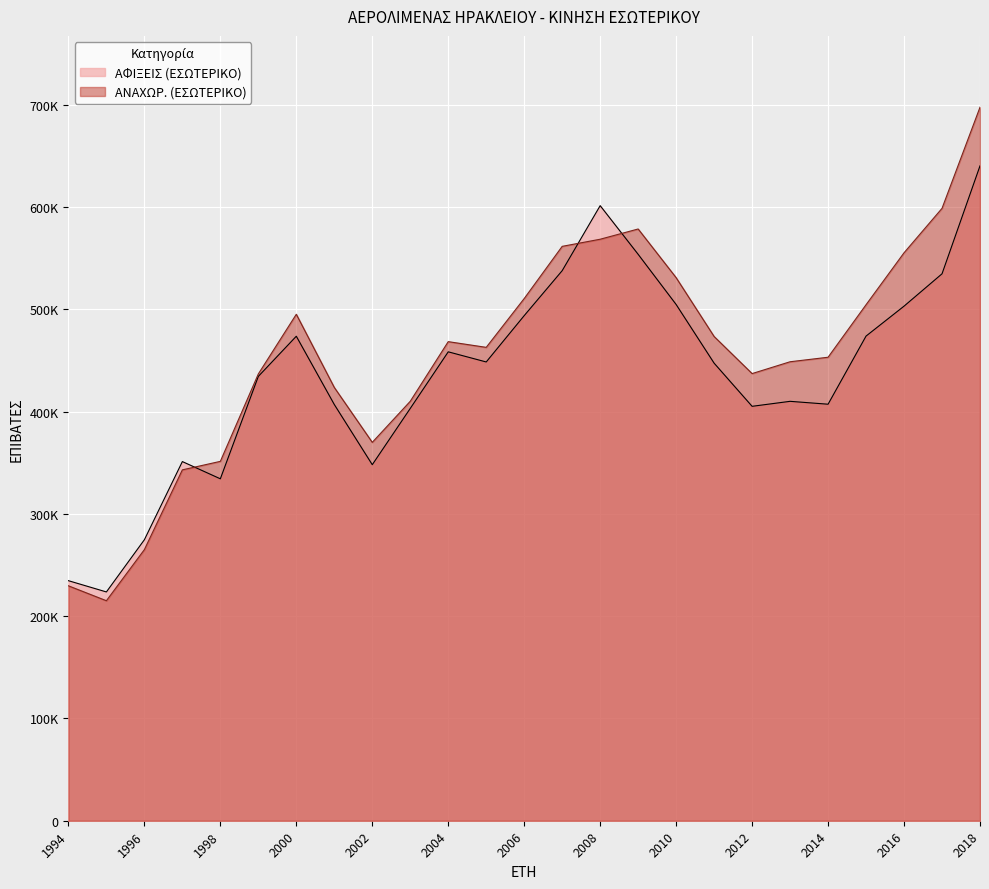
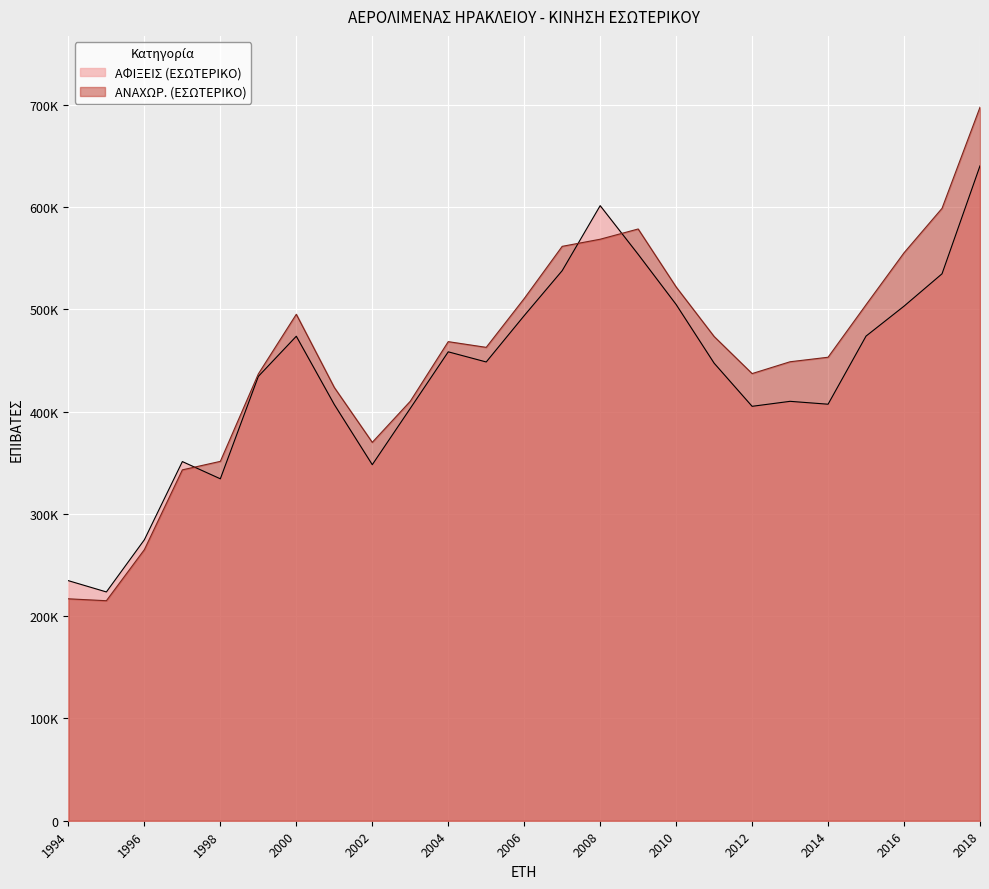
ΑΝΑΧΩΡ. (ΕΣΩΤΕΡΙΚΟ), 1994: 230000 -> 217000
ΑΝΑΧΩΡ. (ΕΣΩΤΕΡΙΚΟ), 2010: 531000 -> 522000
